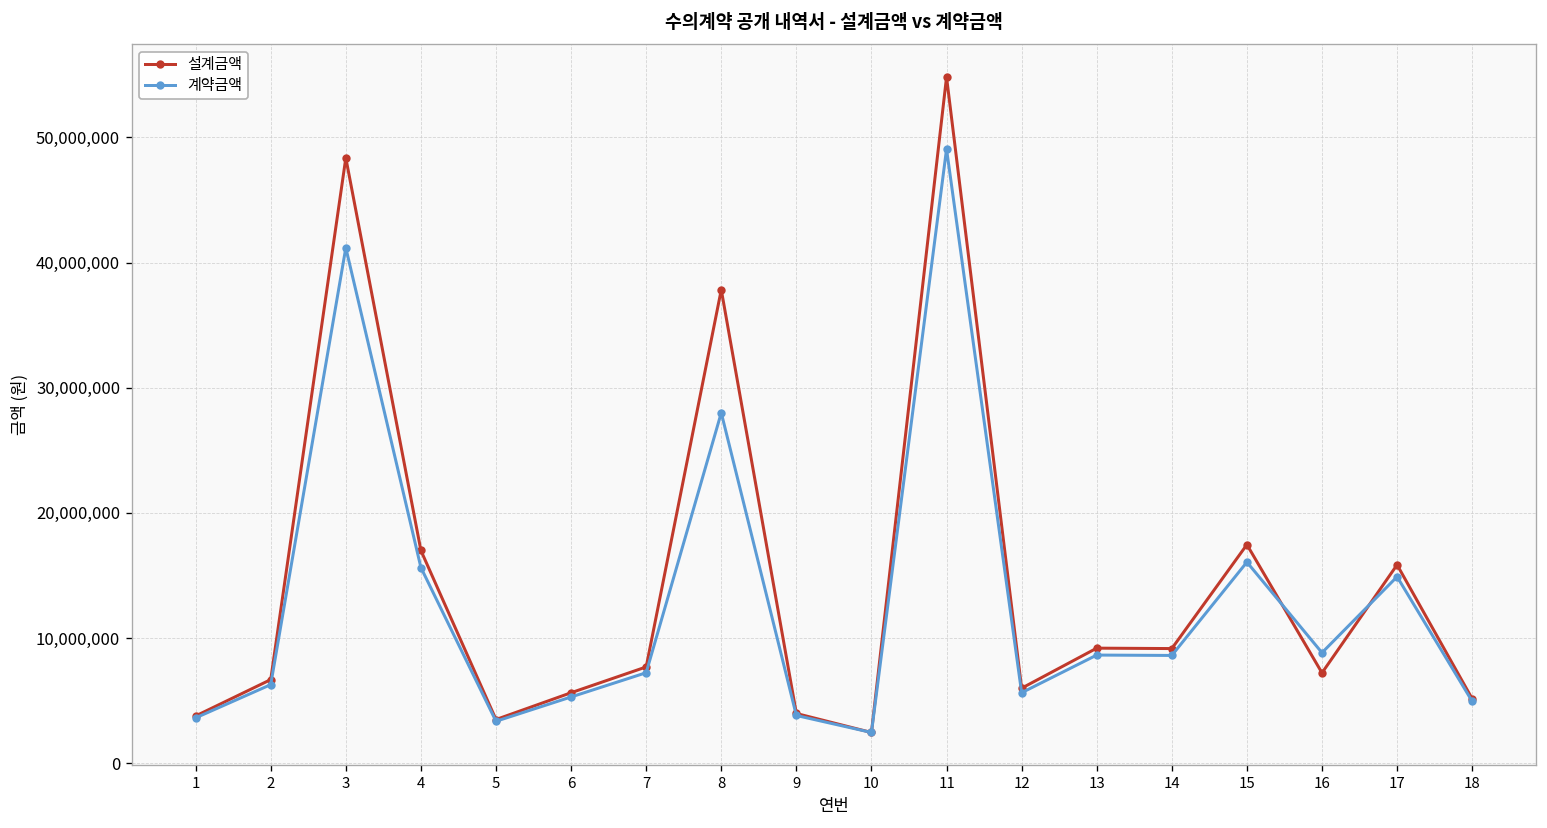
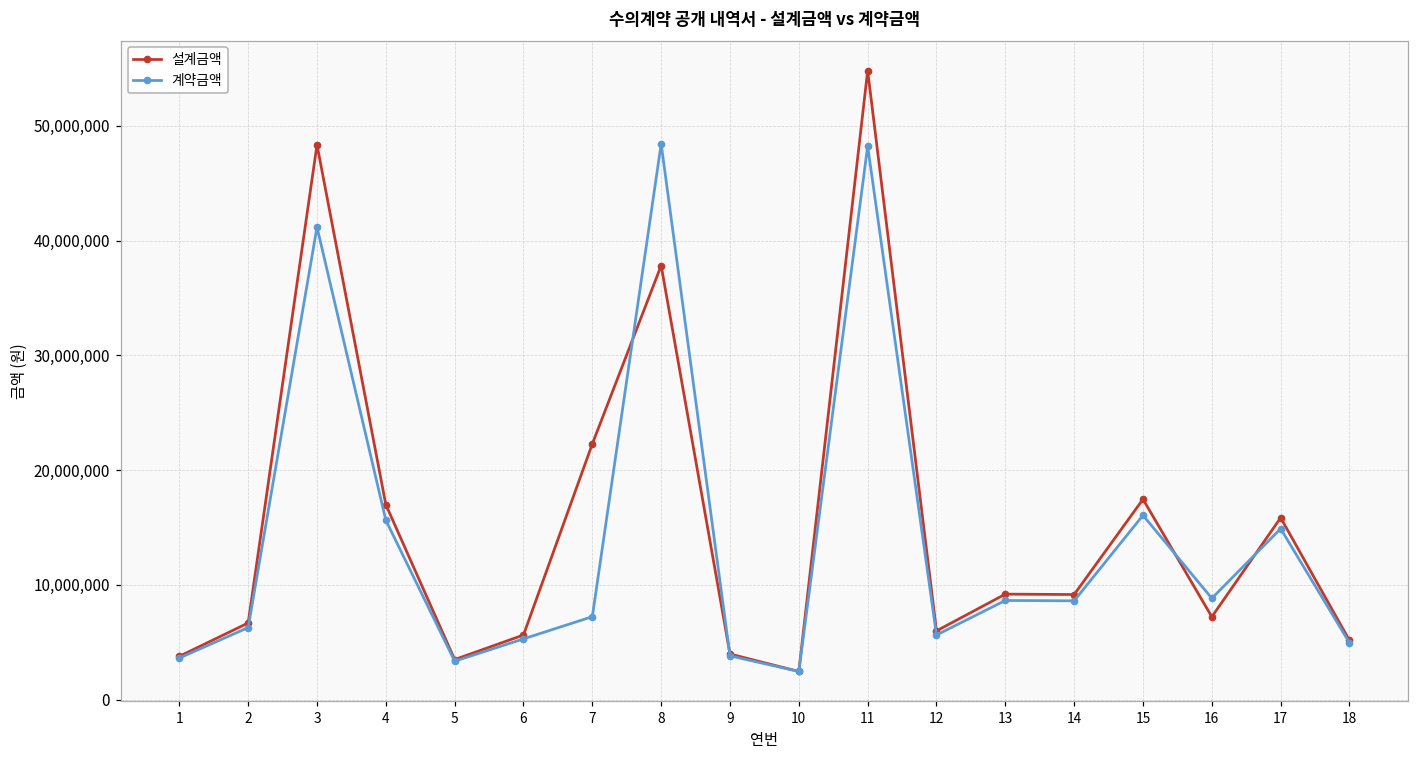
설계금액, 7: 7,700,000 -> 22,300,000
계약금액, 8: 28,000,000 -> 48,400,000
계약금액, 11: 49,100,000 -> 48,200,000
